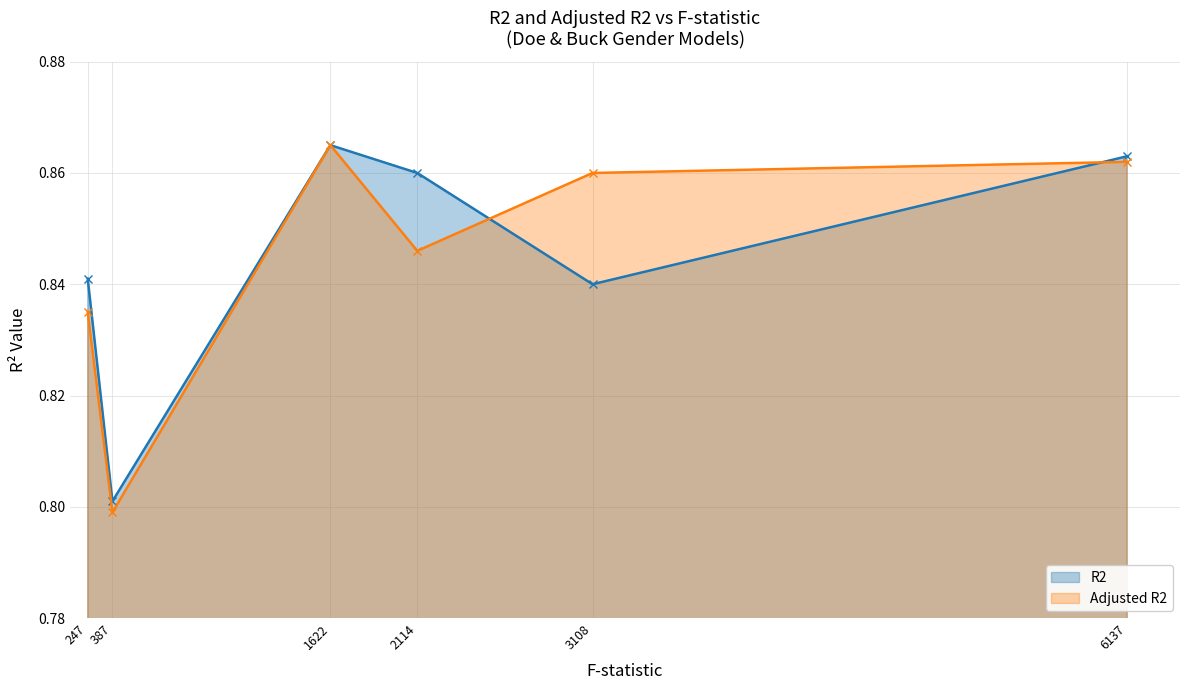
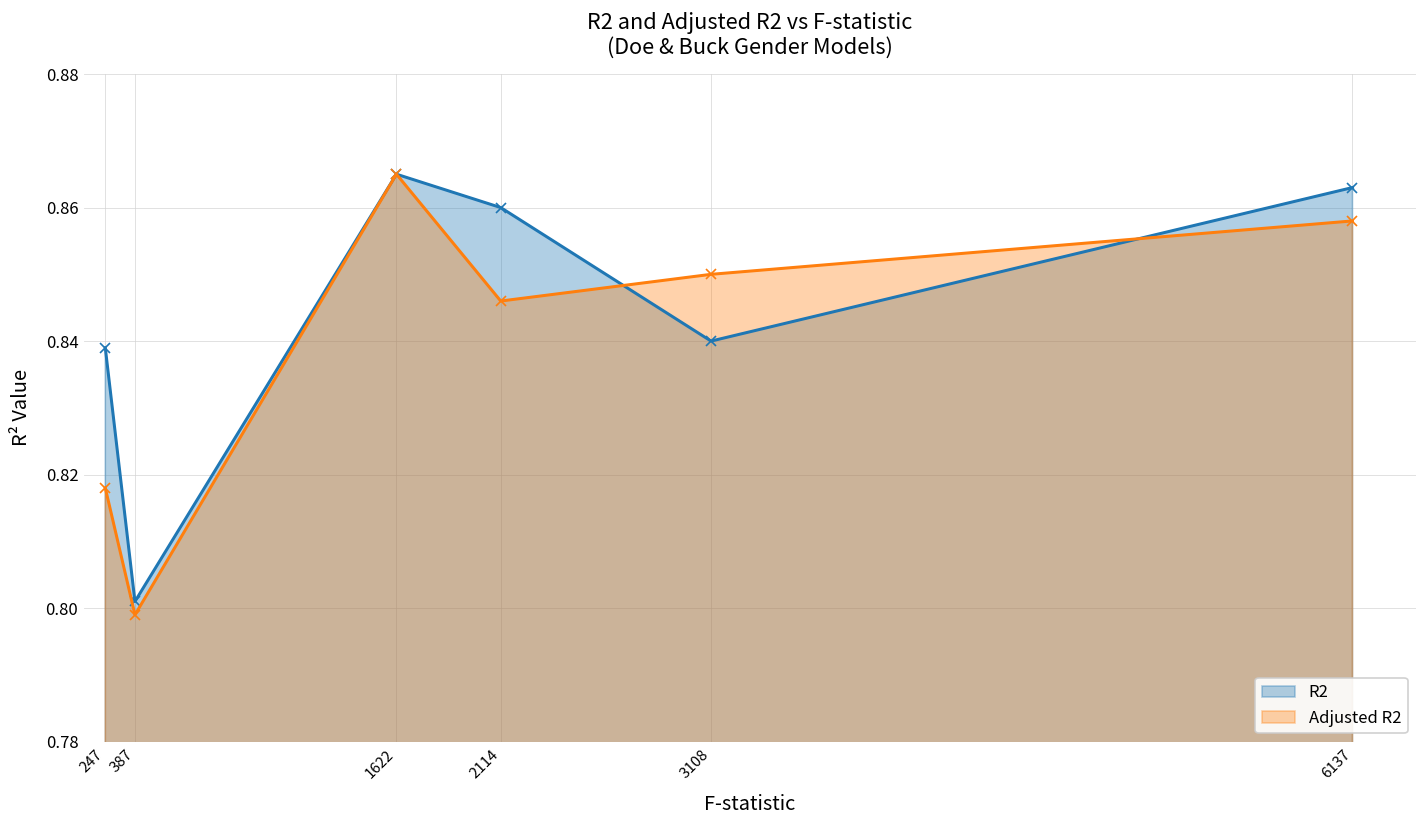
R2, 247: 0.841 -> 0.839
Adjusted R2, 247: 0.835 -> 0.818
Adjusted R2, 3108: 0.86 -> 0.85
Adjusted R2, 6137: 0.862 -> 0.858
